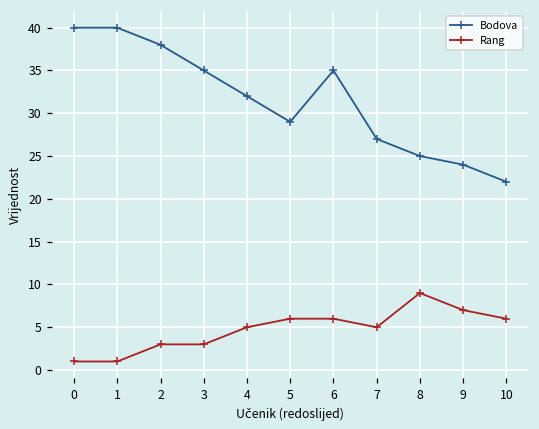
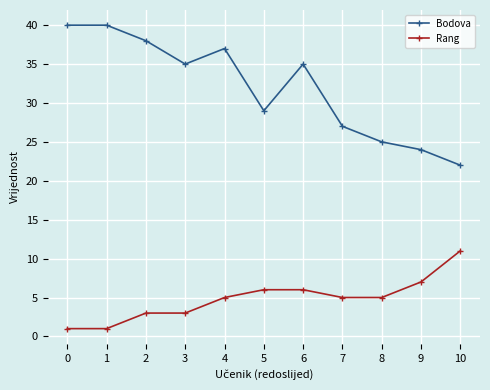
Bodova, 4: 32 -> 37
Rang, 8: 9 -> 5
Rang, 10: 6 -> 11
